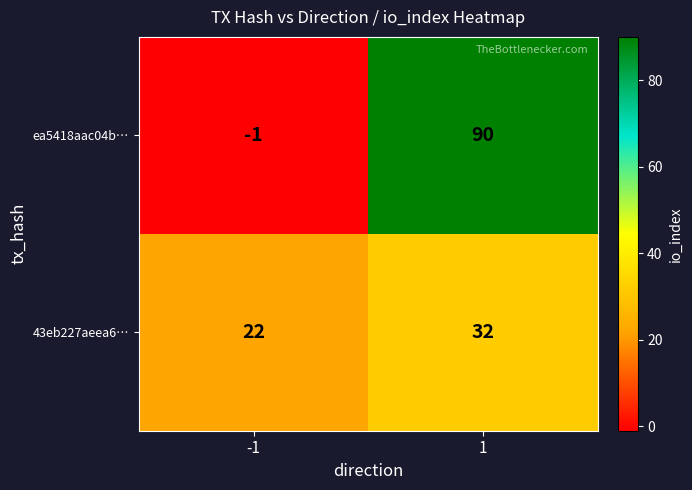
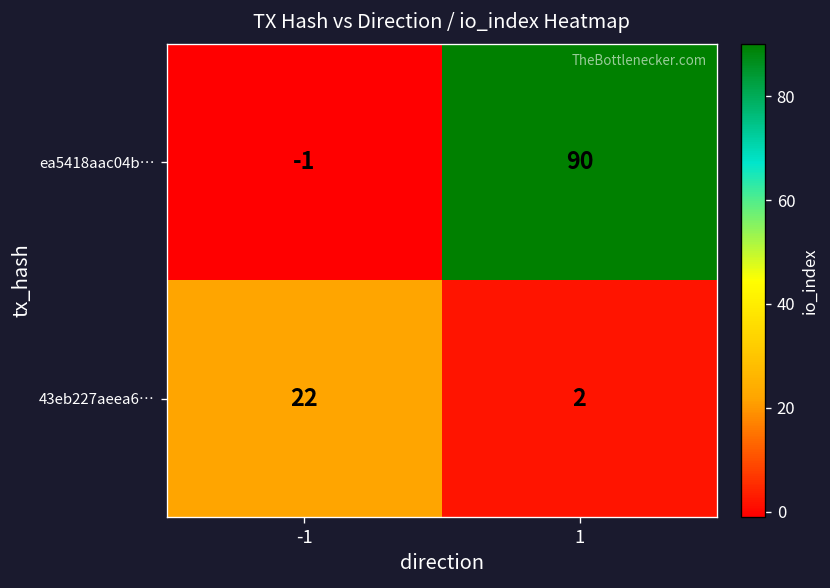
43eb227aeea6…, 1: 32 -> 2
